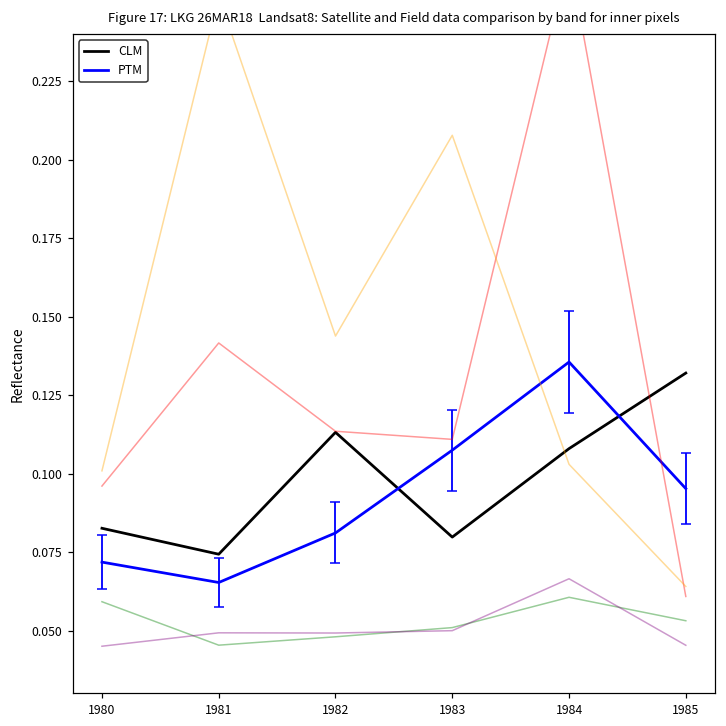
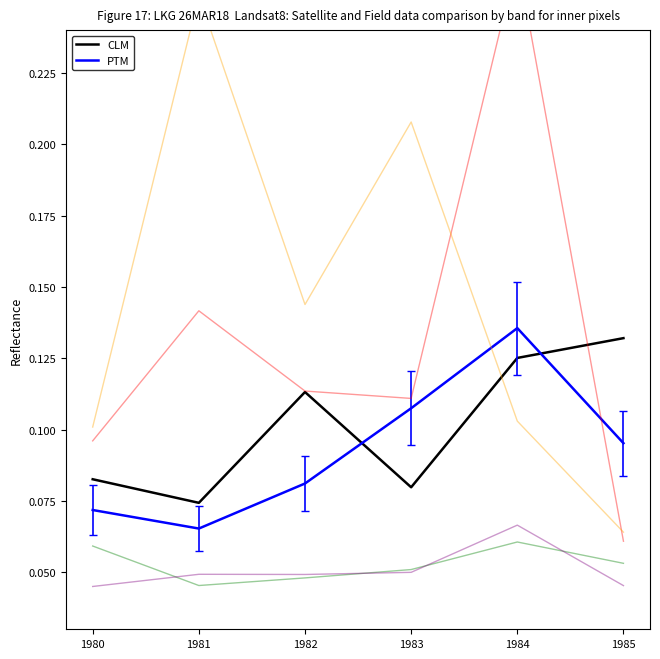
CLM, 1984: 0.108 -> 0.125
